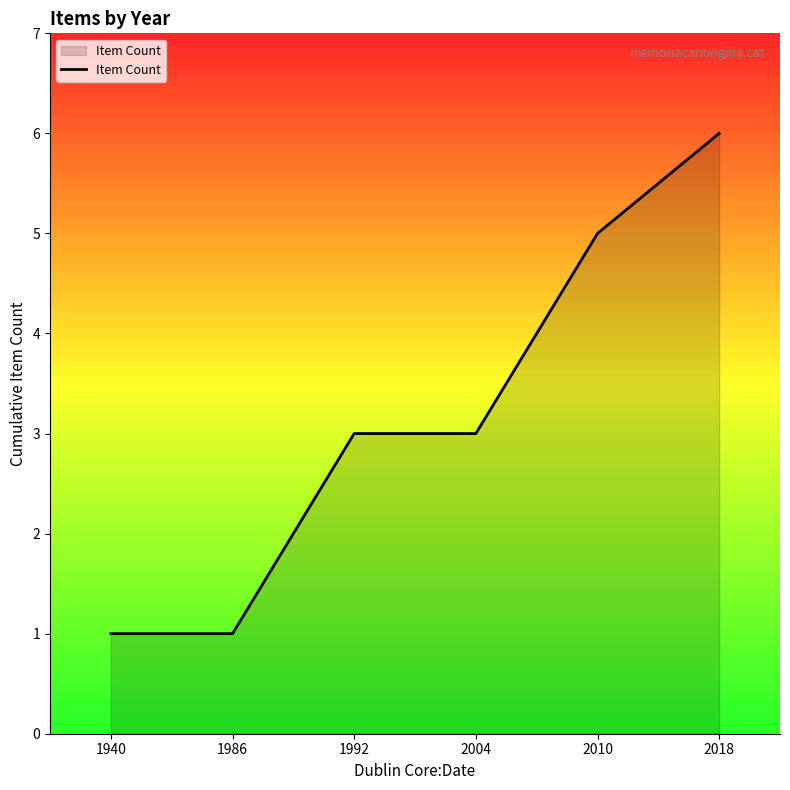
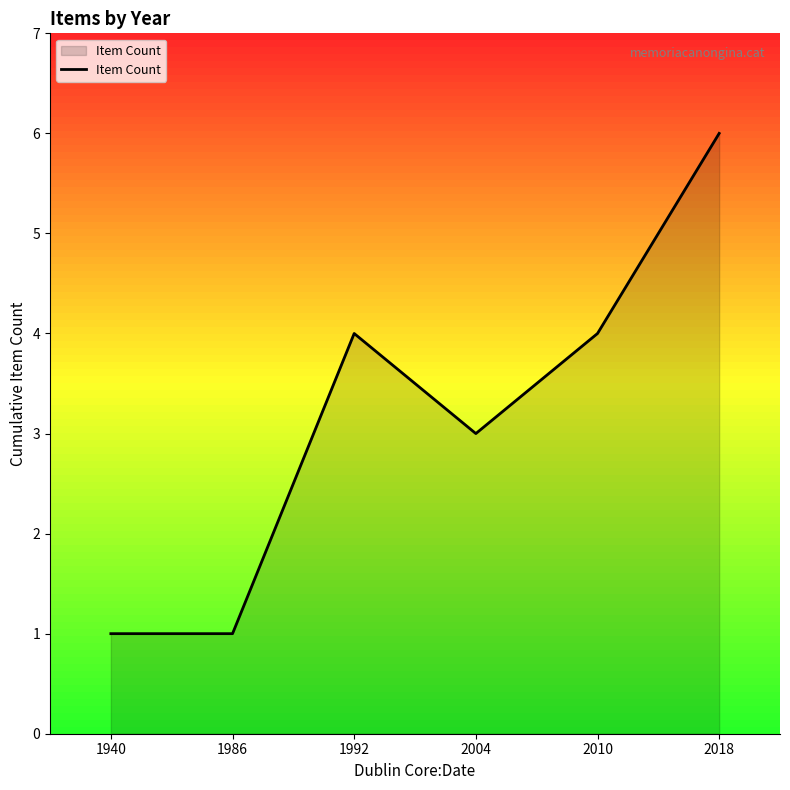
1992: 3 -> 4
2010: 5 -> 4
